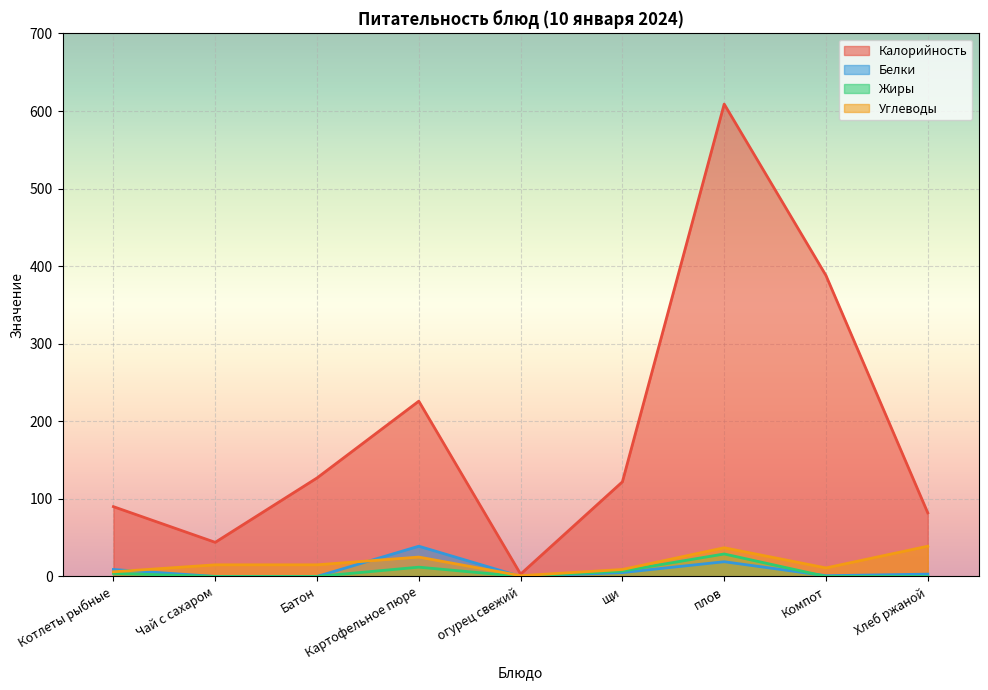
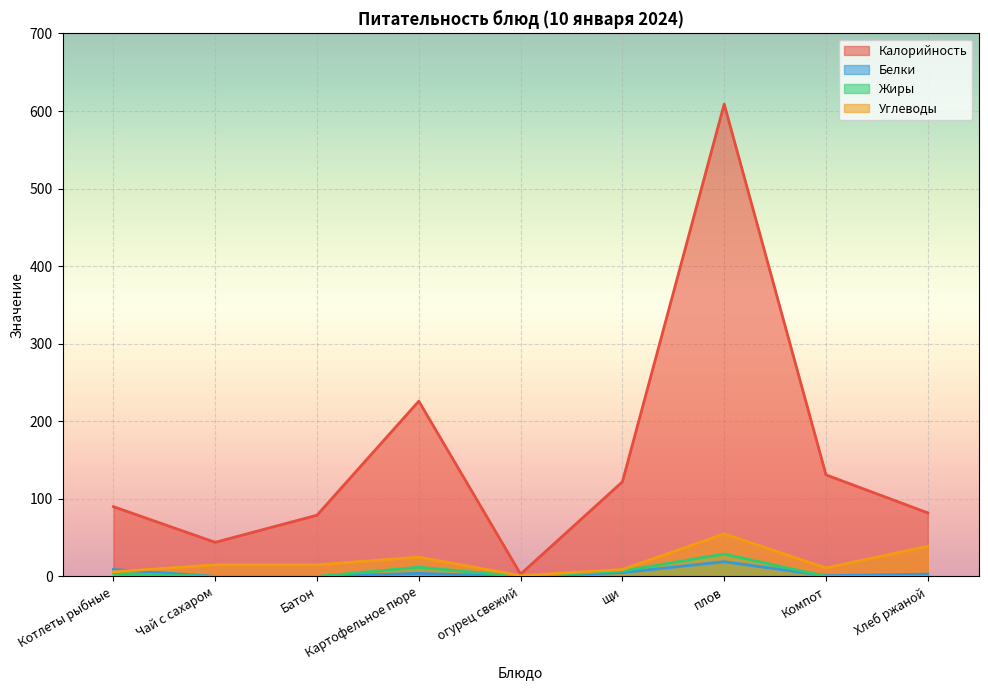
Калорийность, Батон: 130 -> 80
Белки, Картофельное пюре: 40 -> 0
Углеводы, плов: 40 -> 60
Калорийность, Компот: 390 -> 130
